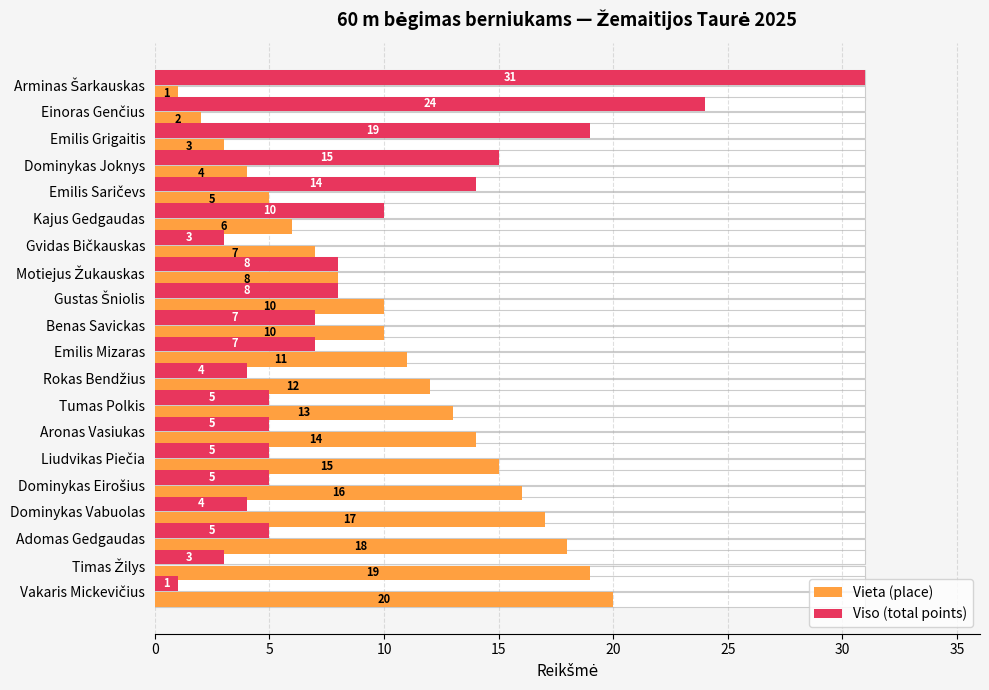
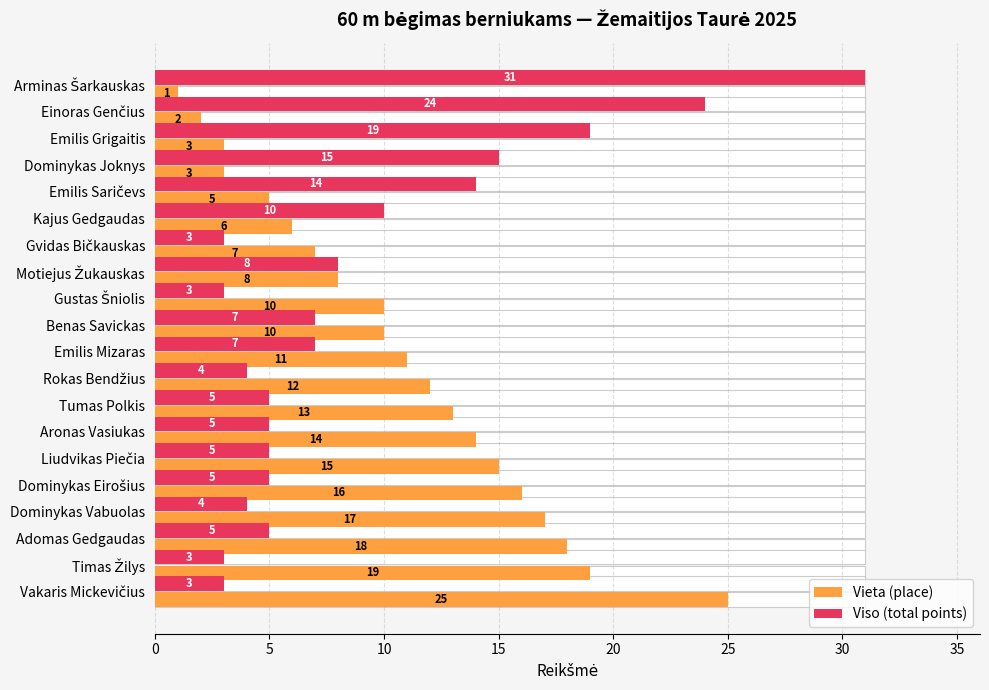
Vieta (place), Dominykas Joknys: 4 -> 3
Viso (total points), Gustas Šniolis: 8 -> 3
Viso (total points), Vakaris Mickevičius: 1 -> 3
Vieta (place), Vakaris Mickevičius: 20 -> 25
